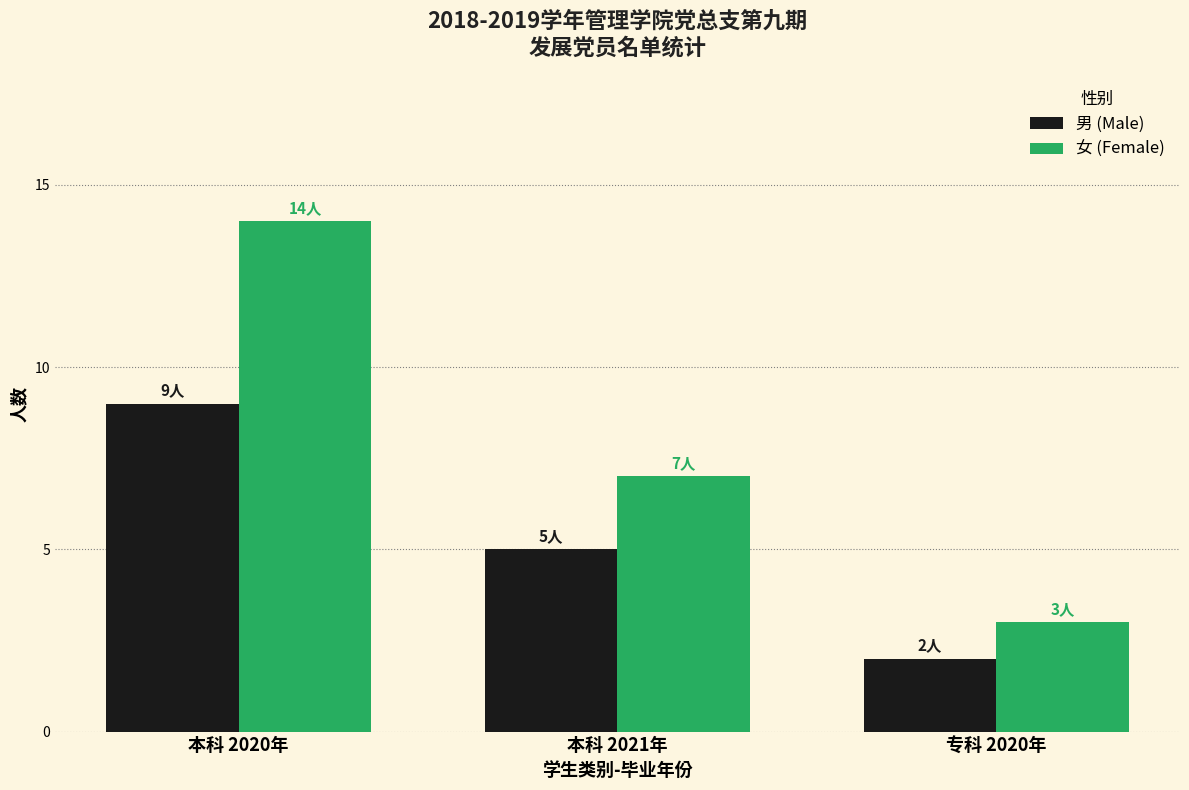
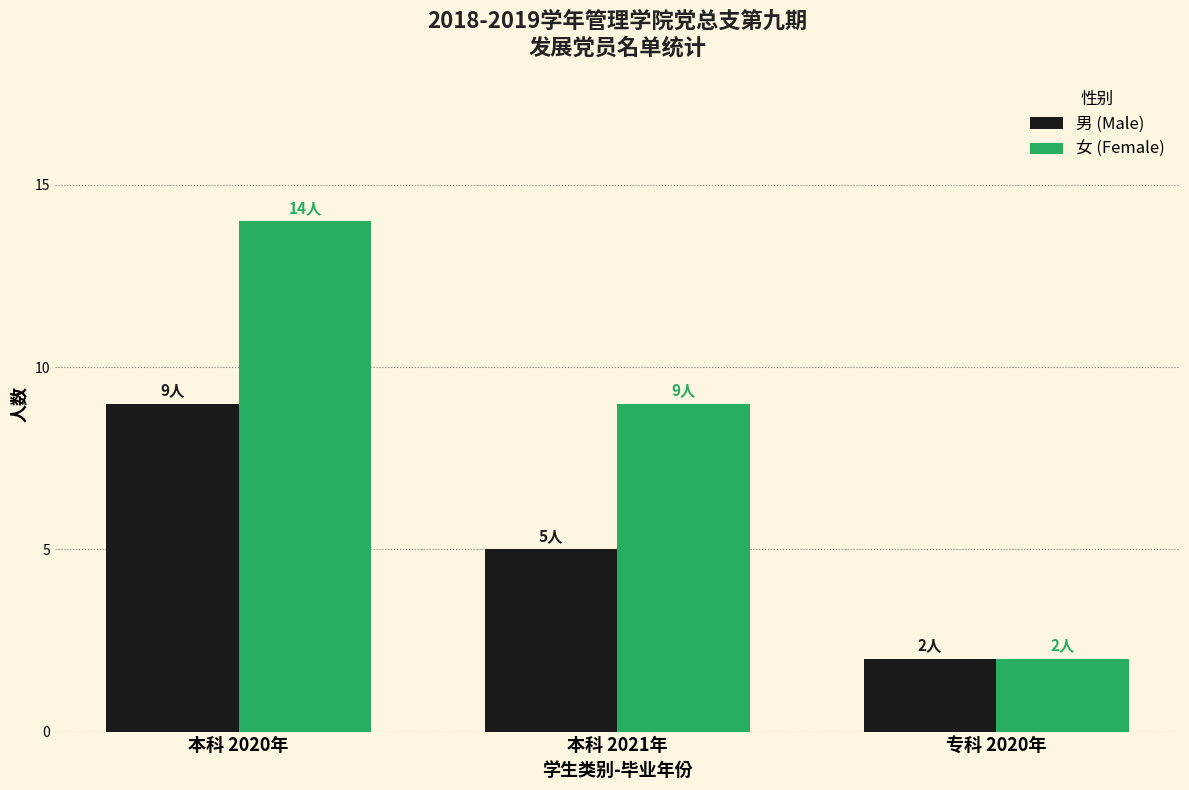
女 (Female), 本科 2021年: 7人 -> 9人
女 (Female), 专科 2020年: 3人 -> 2人
